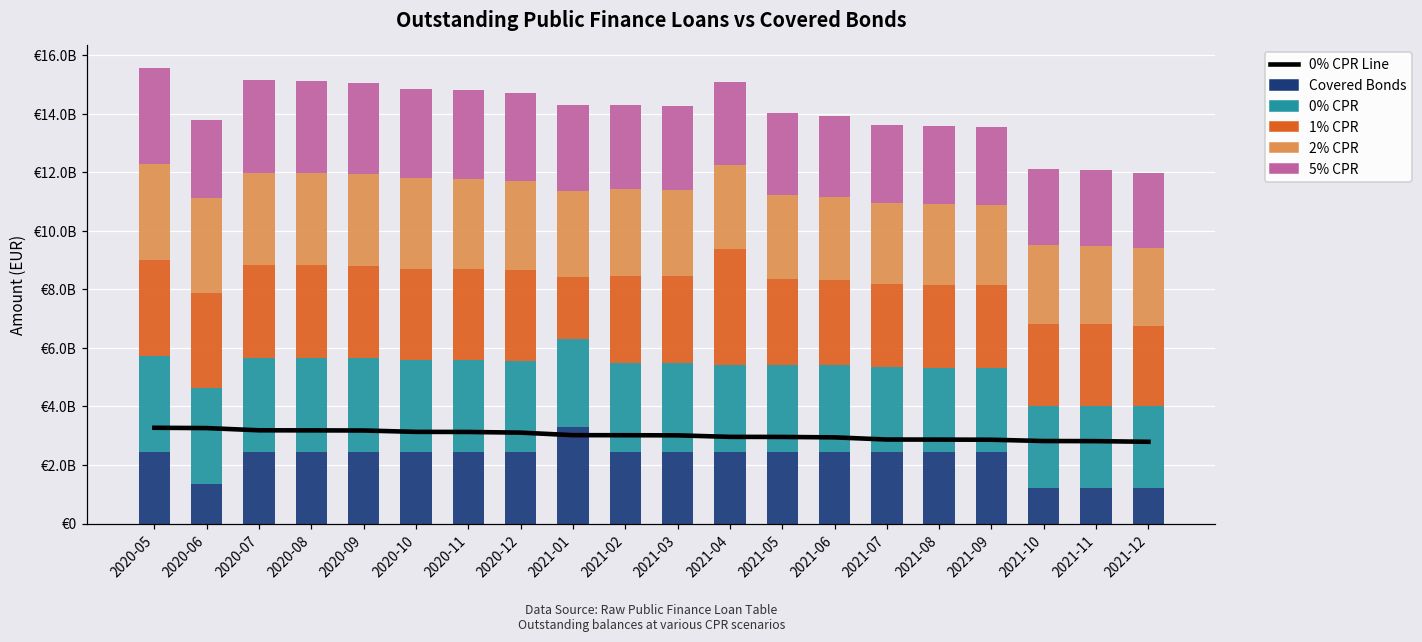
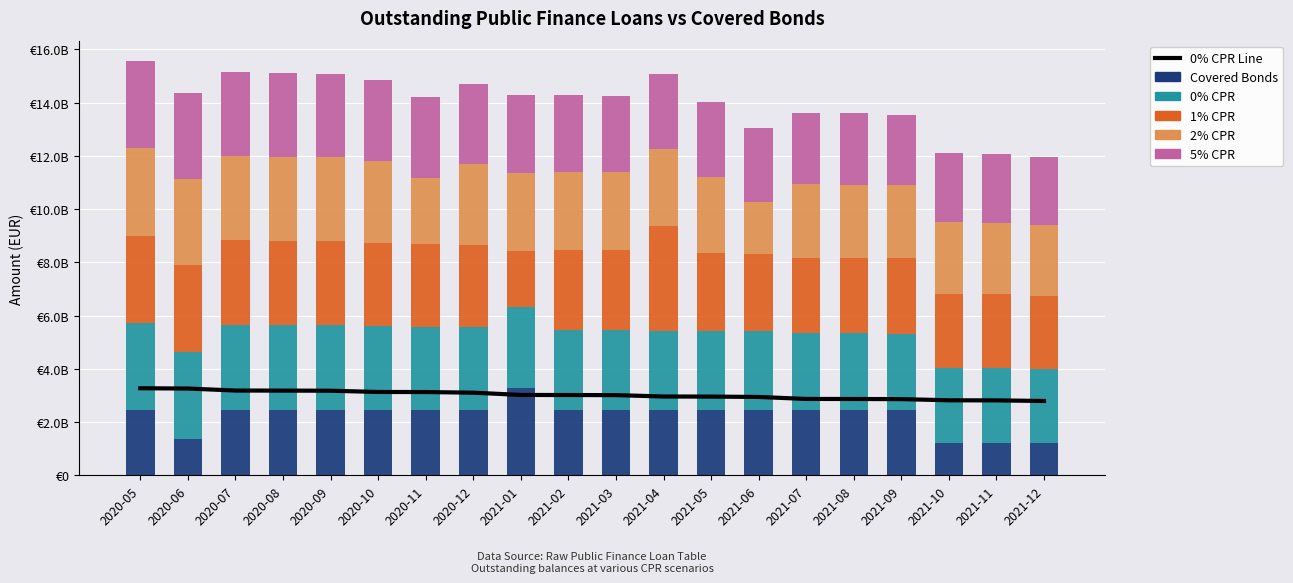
5% CPR, 2020-06: €2700000000 -> €3200000000
2% CPR, 2020-11: €3100000000 -> €2500000000
2% CPR, 2021-06: €2800000000 -> €1900000000
